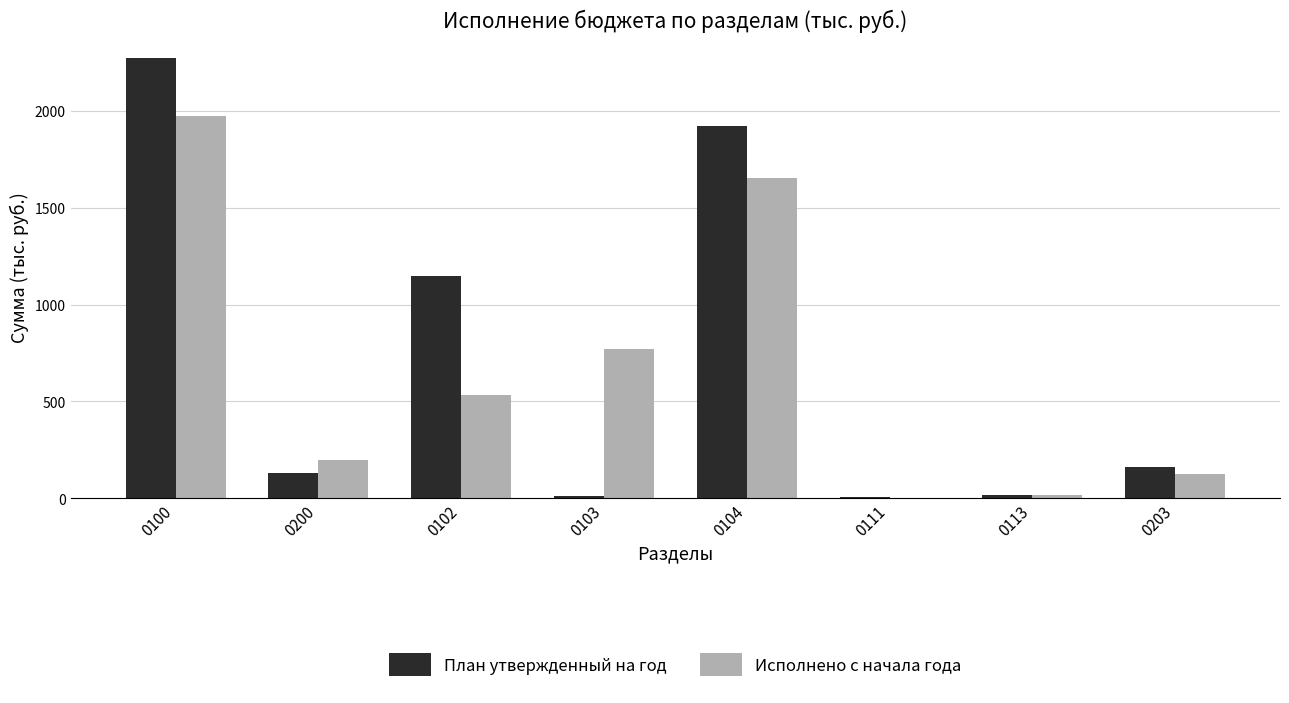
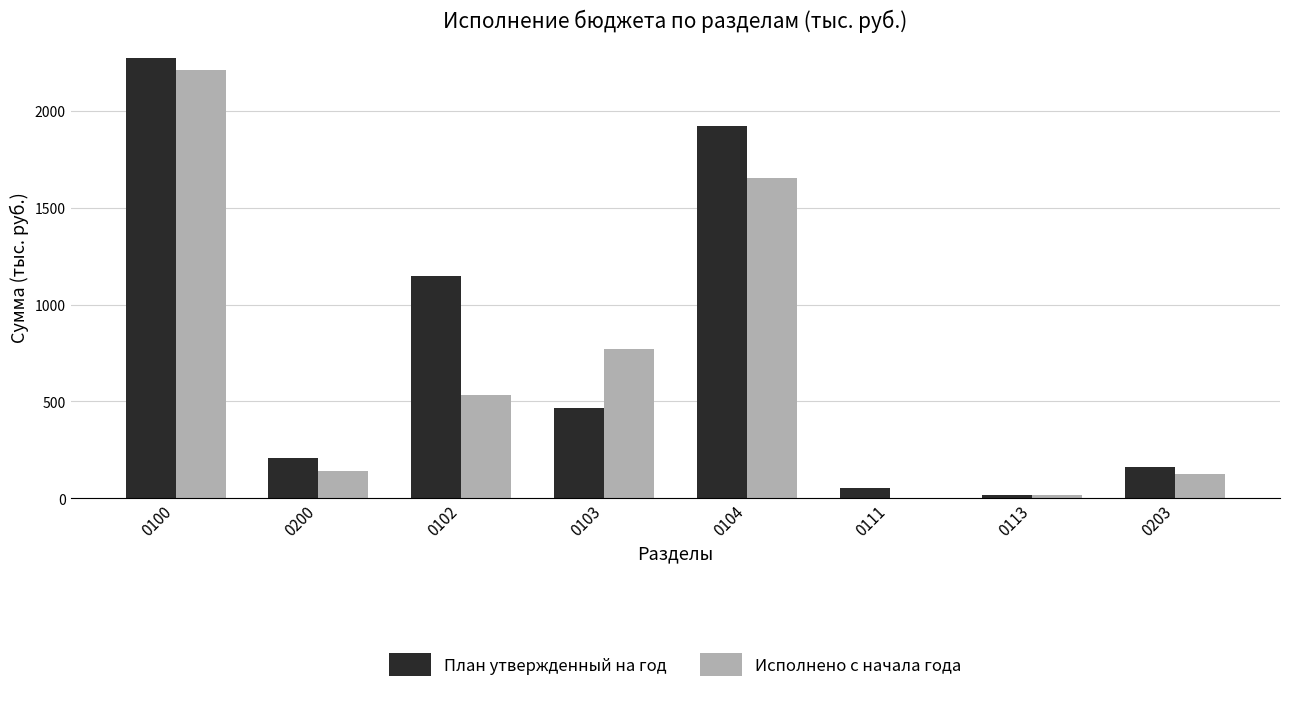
Исполнено с начала года, 0100: 1970 -> 2210
План утвержденный на год, 0200: 130 -> 210
Исполнено с начала года, 0200: 200 -> 140
План утвержденный на год, 0103: 10 -> 460
План утвержденный на год, 0111: 10 -> 50
